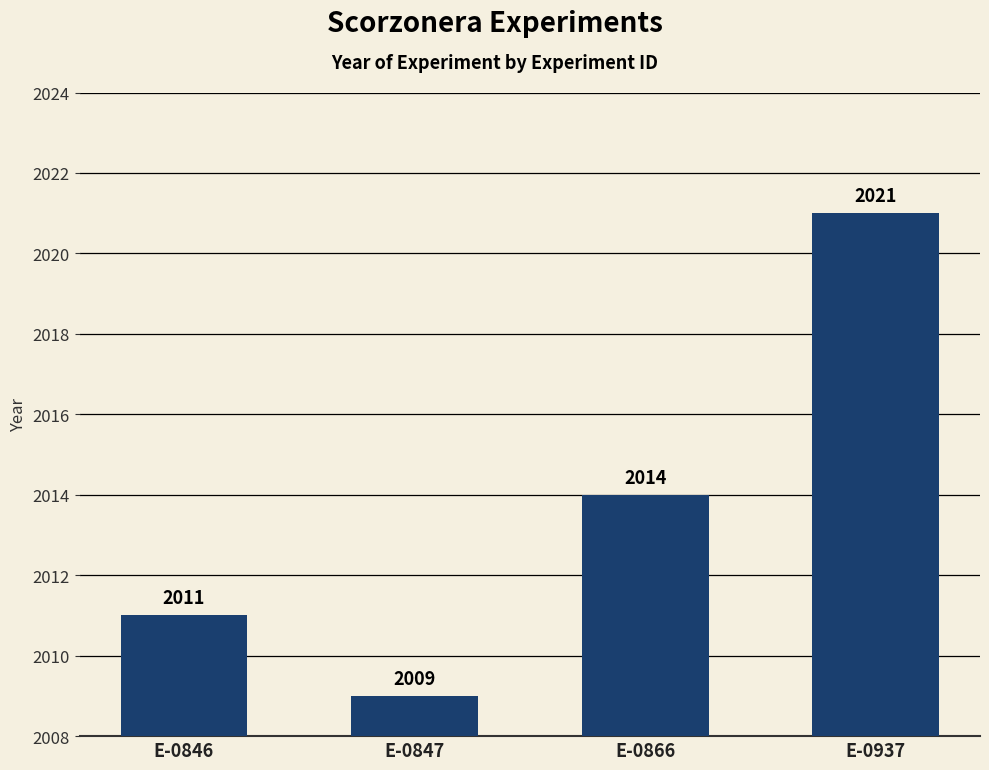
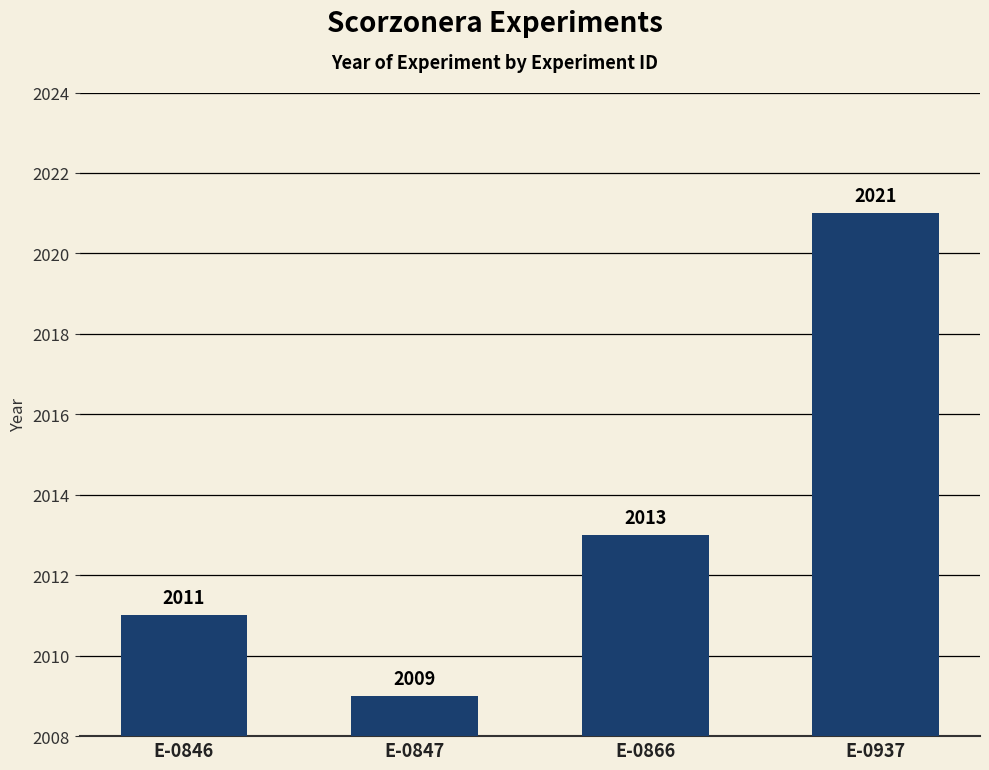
E-0866: 2014 -> 2013
